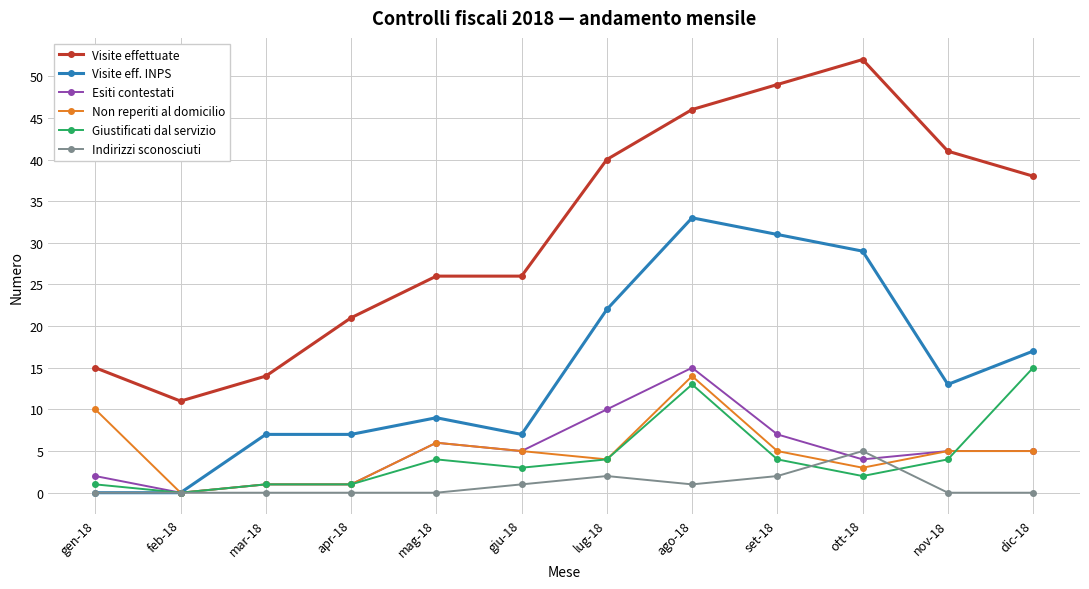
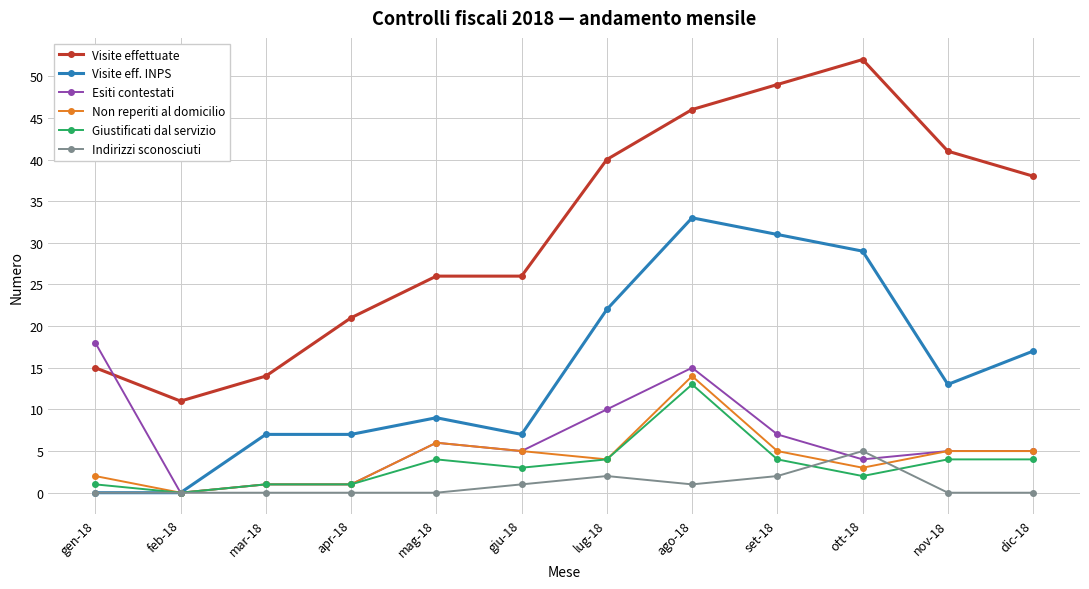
Esiti contestati, gen-18: 2 -> 18
Non reperiti al domicilio, gen-18: 10 -> 2
Giustificati dal servizio, dic-18: 15 -> 4
